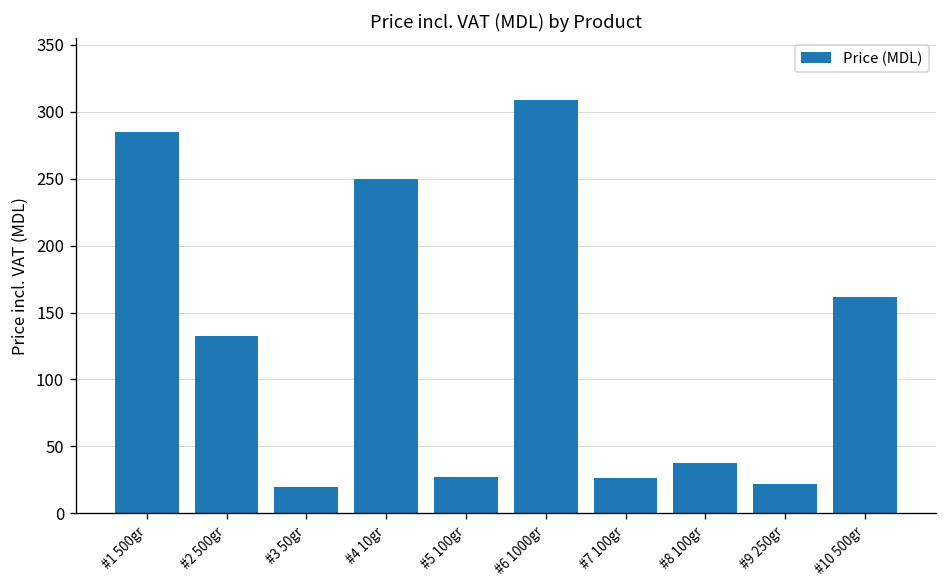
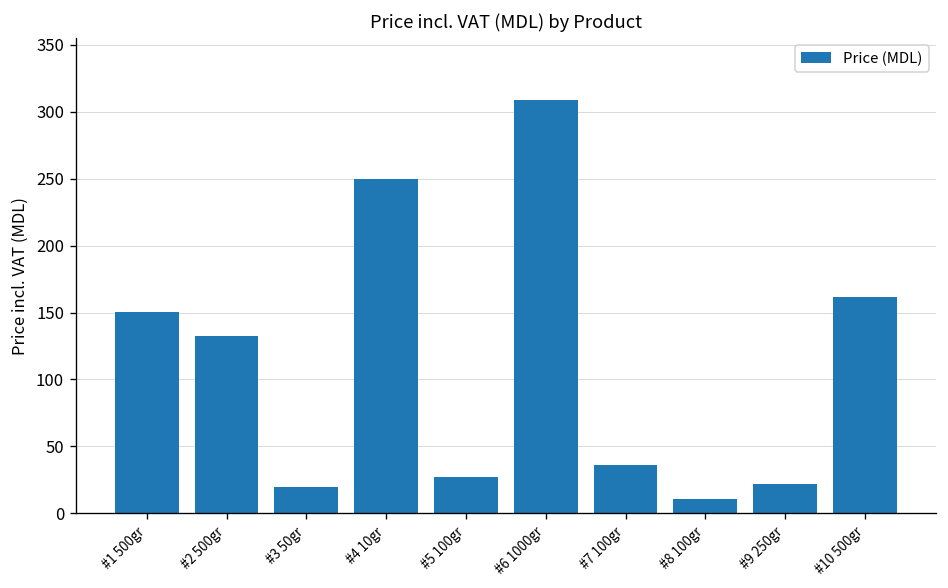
#1 500gr: 285 -> 151
#7 100gr: 26 -> 36
#8 100gr: 38 -> 11
